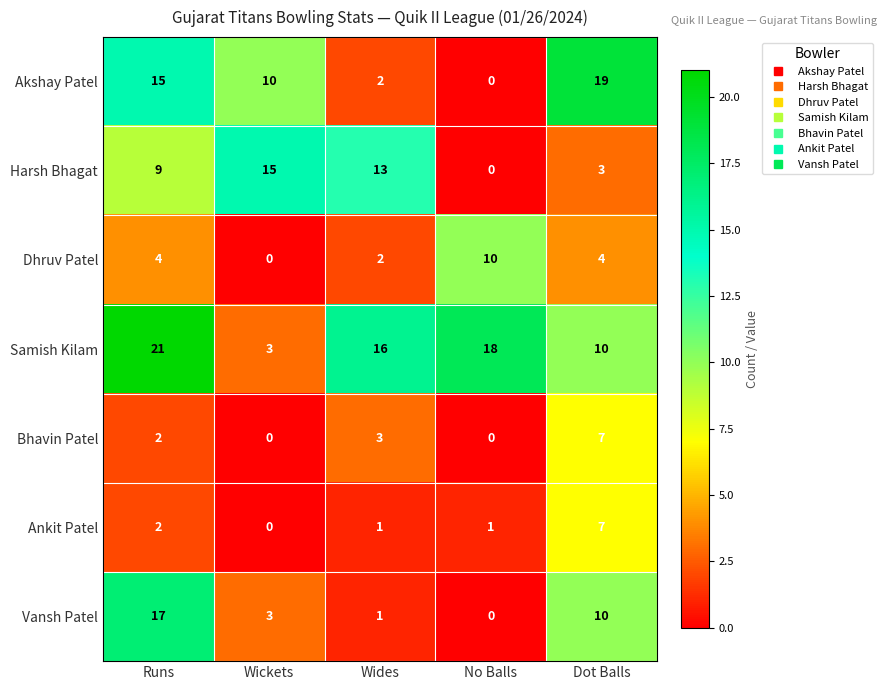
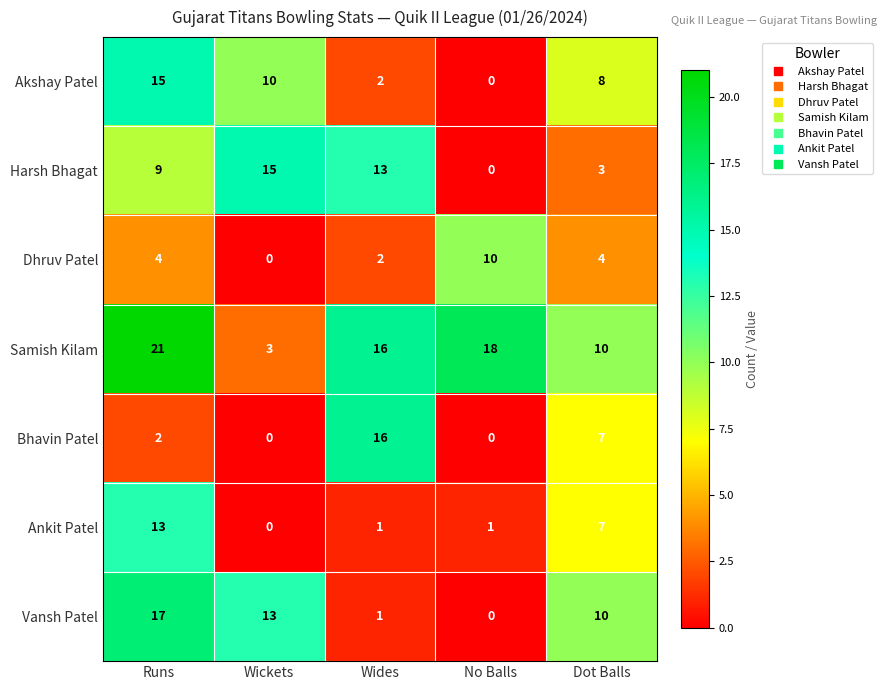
Akshay Patel, Dot Balls: 19 -> 8
Bhavin Patel, Wides: 3 -> 16
Ankit Patel, Runs: 2 -> 13
Vansh Patel, Wickets: 3 -> 13
